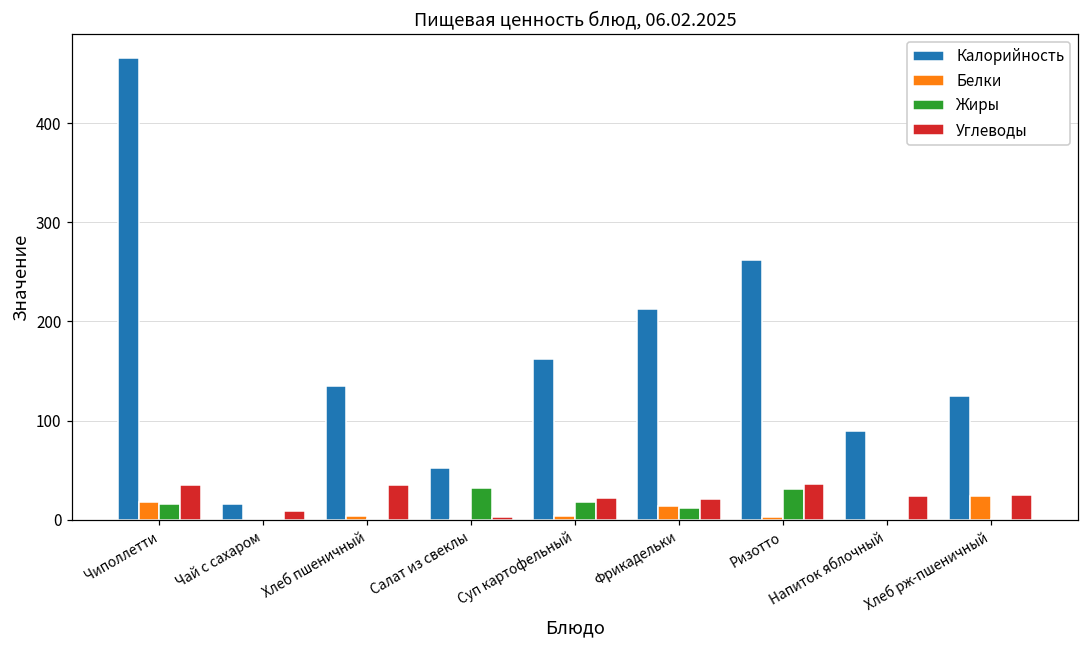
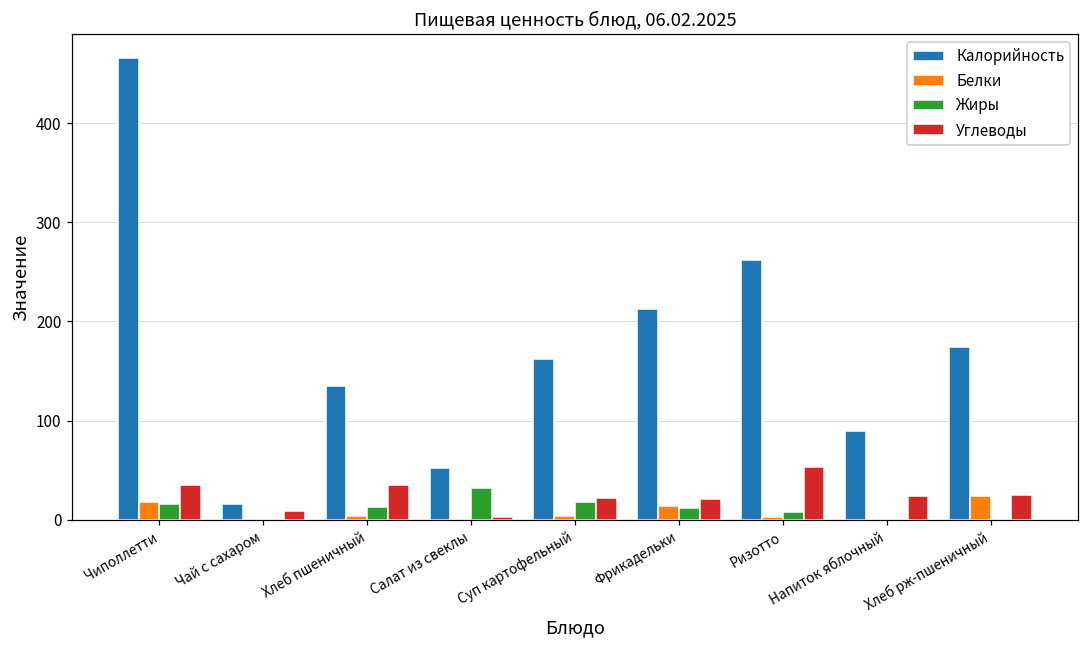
Жиры, Хлеб пшеничный: 0 -> 10
Жиры, Ризотто: 30 -> 10
Углеводы, Ризотто: 40 -> 50
Калорийность, Хлеб рж-пшеничный: 130 -> 170
